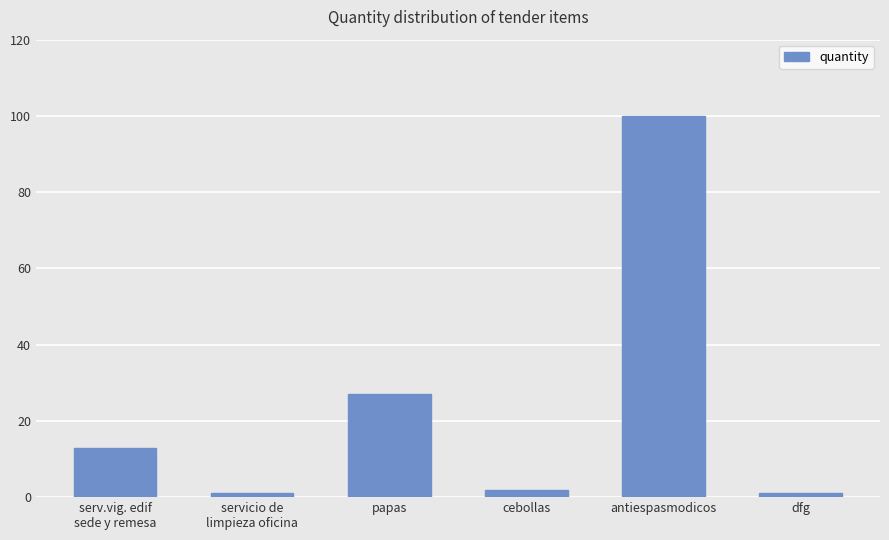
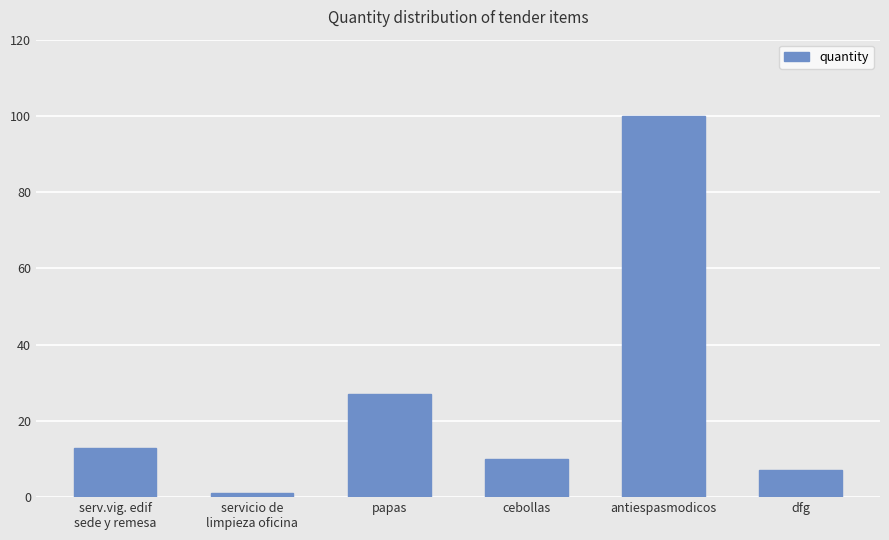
cebollas: 2 -> 10
dfg: 1 -> 7
